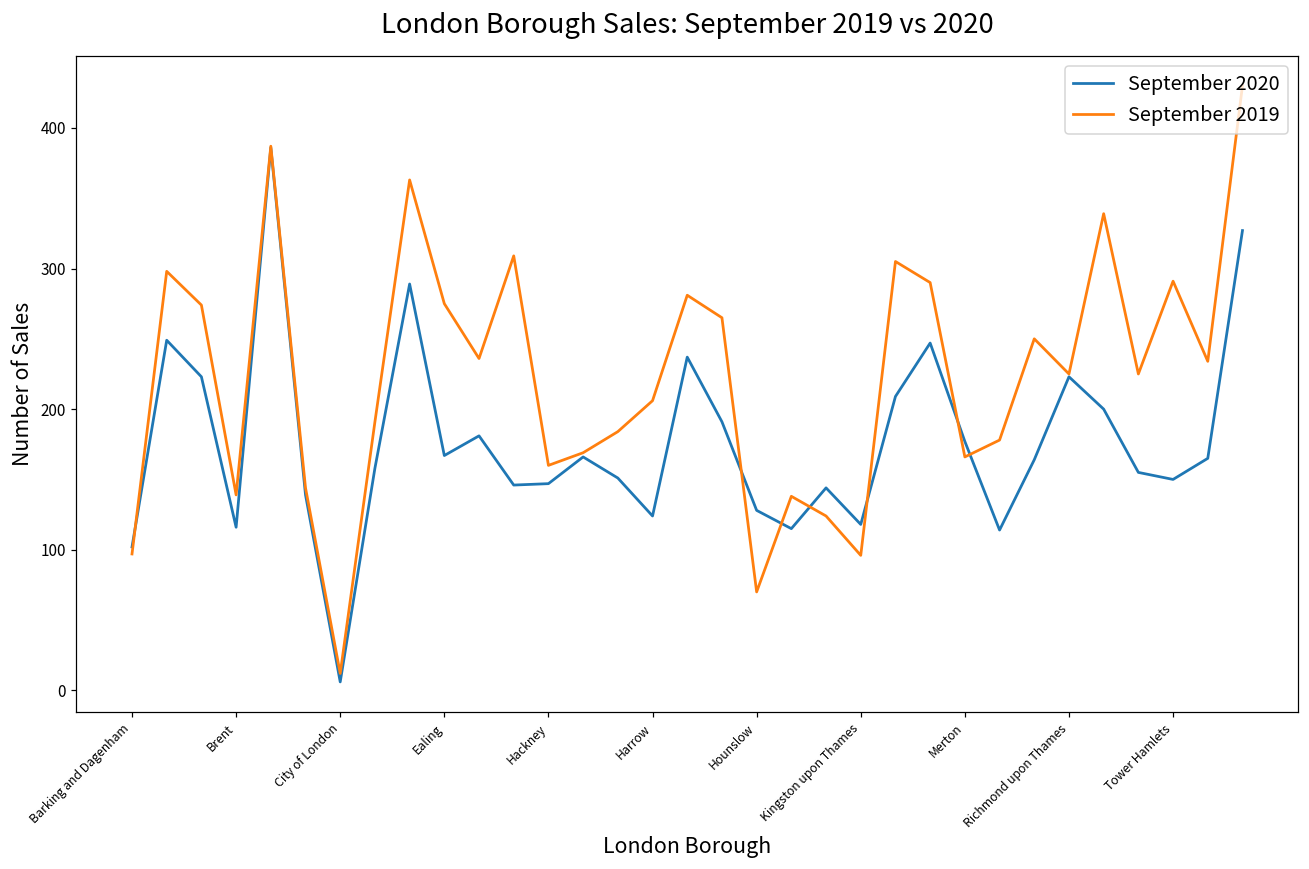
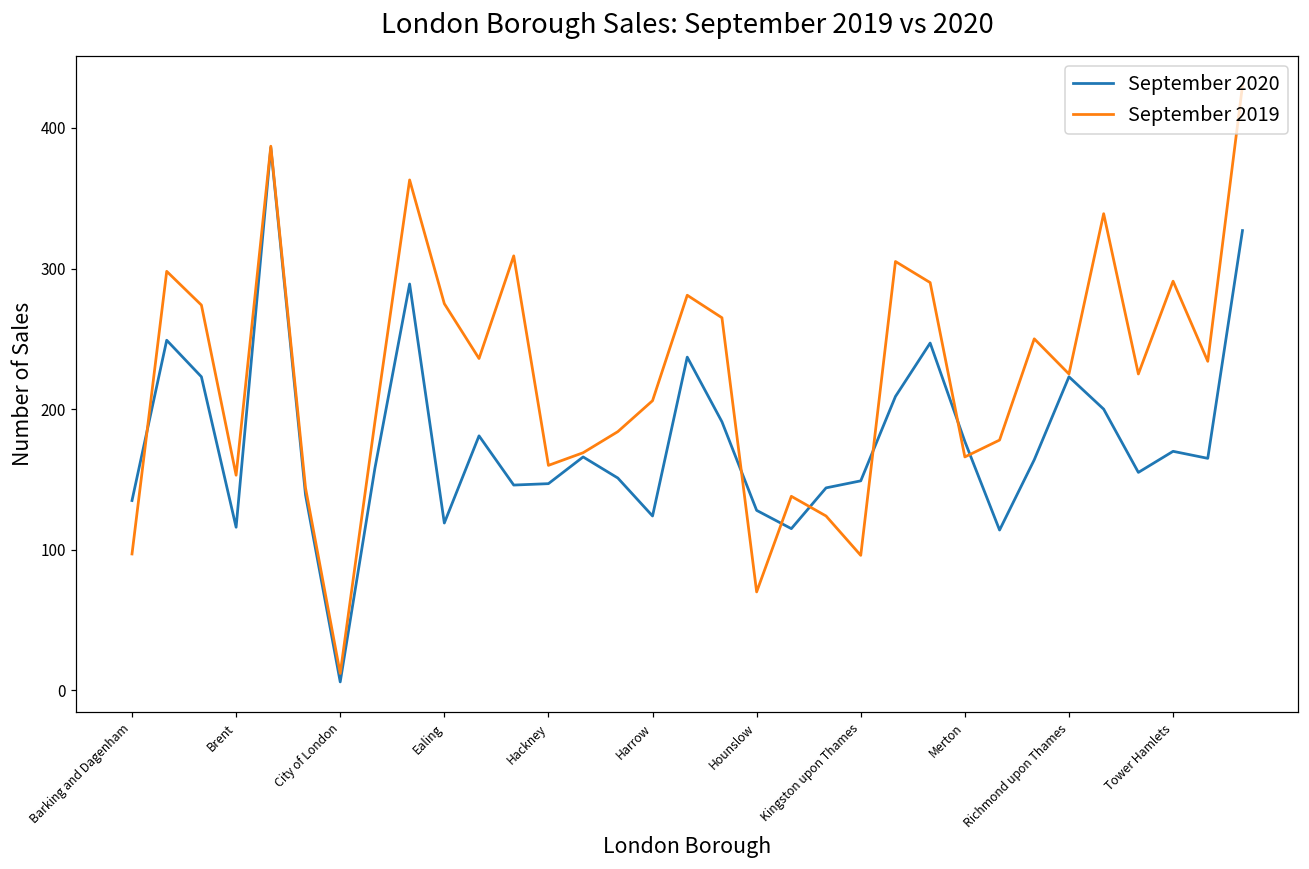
September 2020, Barking and Dagenham: 102 -> 135
September 2019, Brent: 139 -> 153
September 2020, Ealing: 167 -> 119
September 2020, Kingston upon Thames: 118 -> 149
September 2020, Tower Hamlets: 150 -> 170
